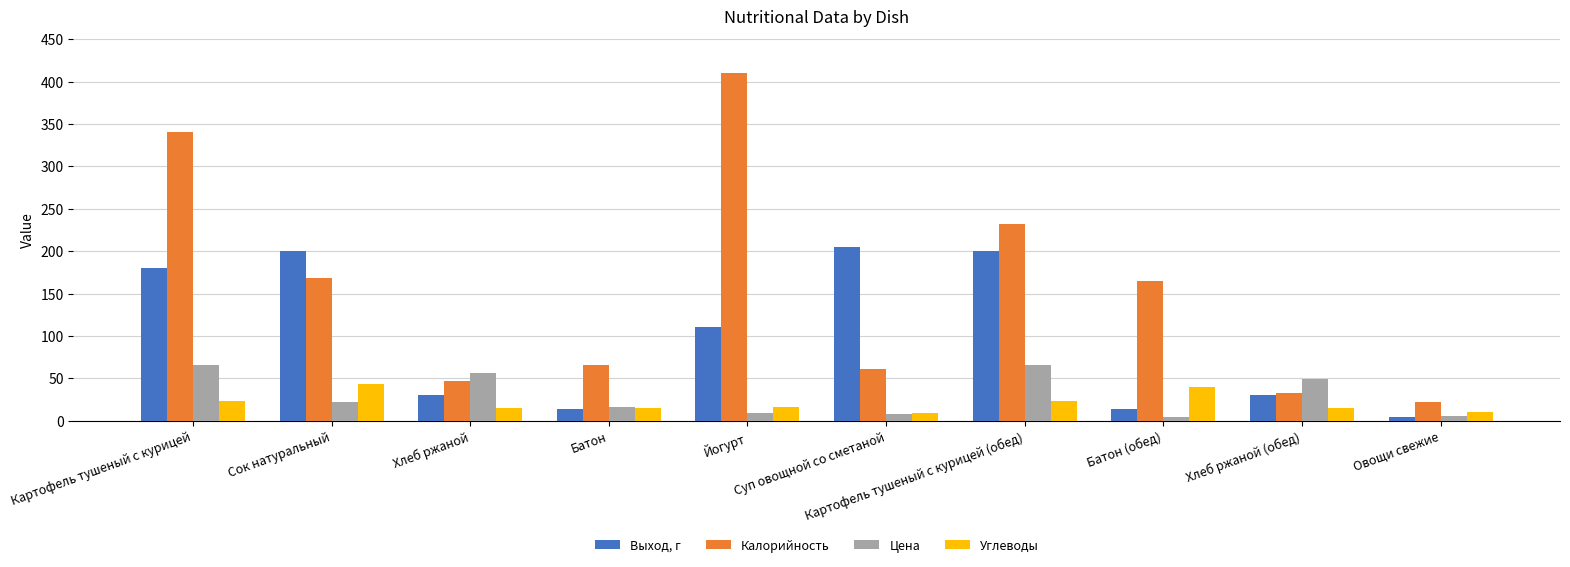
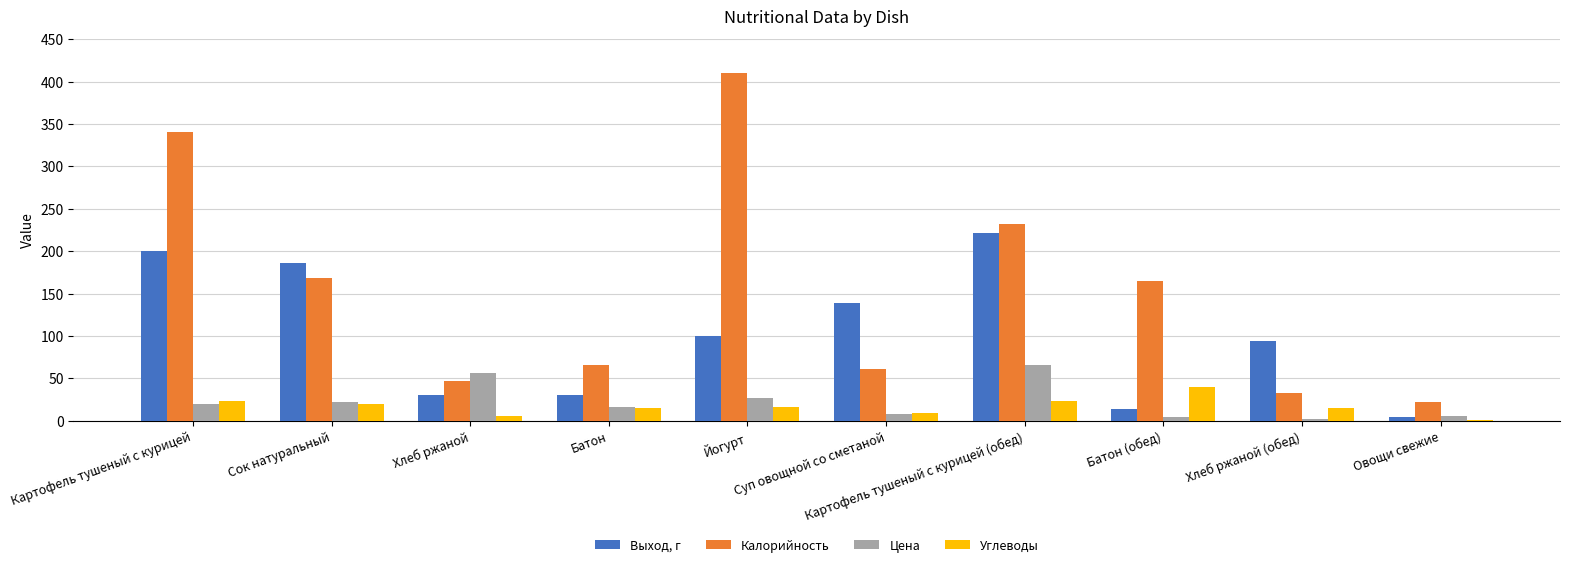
Выход, г, Картофель тушеный с курицей: 180 -> 200
Цена, Картофель тушеный с курицей: 70 -> 20
Выход, г, Сок натуральный: 200 -> 190
Углеводы, Сок натуральный: 40 -> 20
Углеводы, Хлеб ржаной: 20 -> 10
Выход, г, Батон: 10 -> 30
Выход, г, Йогурт: 110 -> 100
Цена, Йогурт: 10 -> 30
Выход, г, Суп овощной со сметаной: 210 -> 140
Выход, г, Картофель тушеный с курицей (обед): 200 -> 220
Выход, г, Хлеб ржаной (обед): 30 -> 90
Цена, Хлеб ржаной (обед): 50 -> 0
Углеводы, Овощи свежие: 10 -> 0
